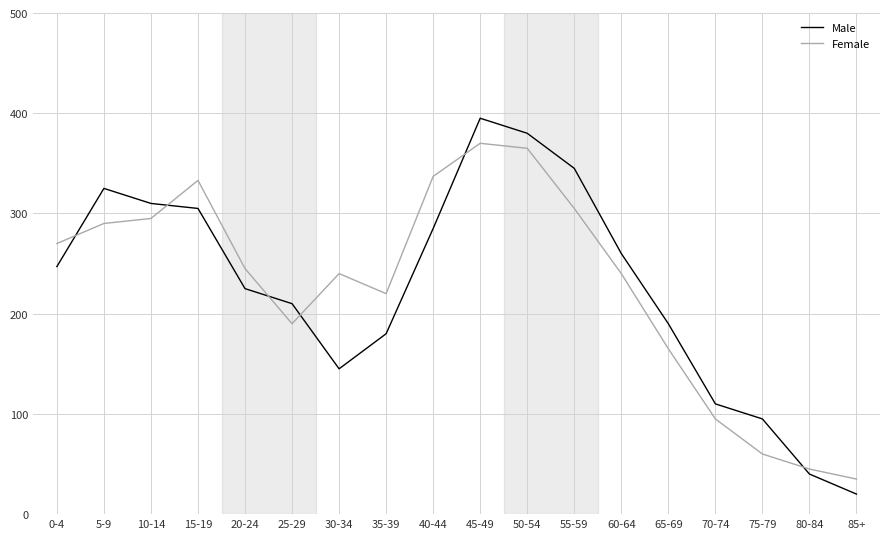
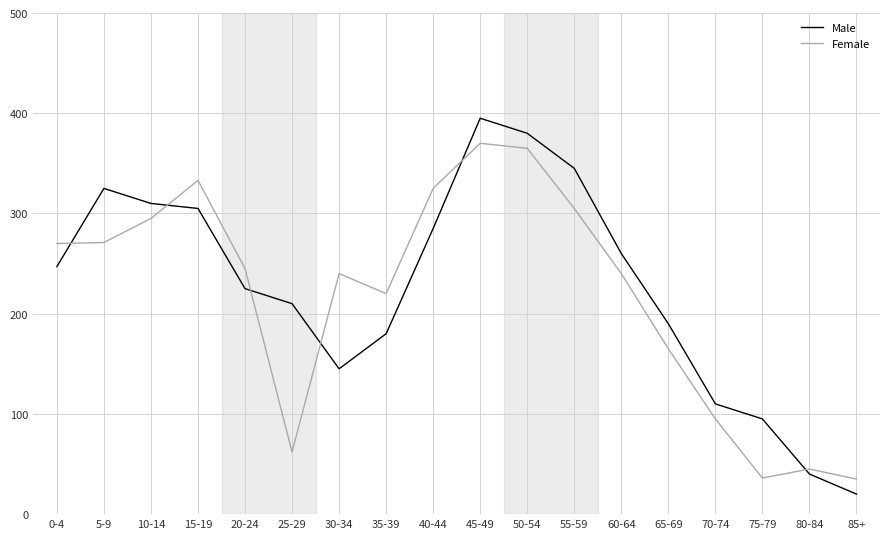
Female, 5-9: 290 -> 271
Female, 25-29: 190 -> 62
Female, 40-44: 337 -> 325
Female, 75-79: 60 -> 36
